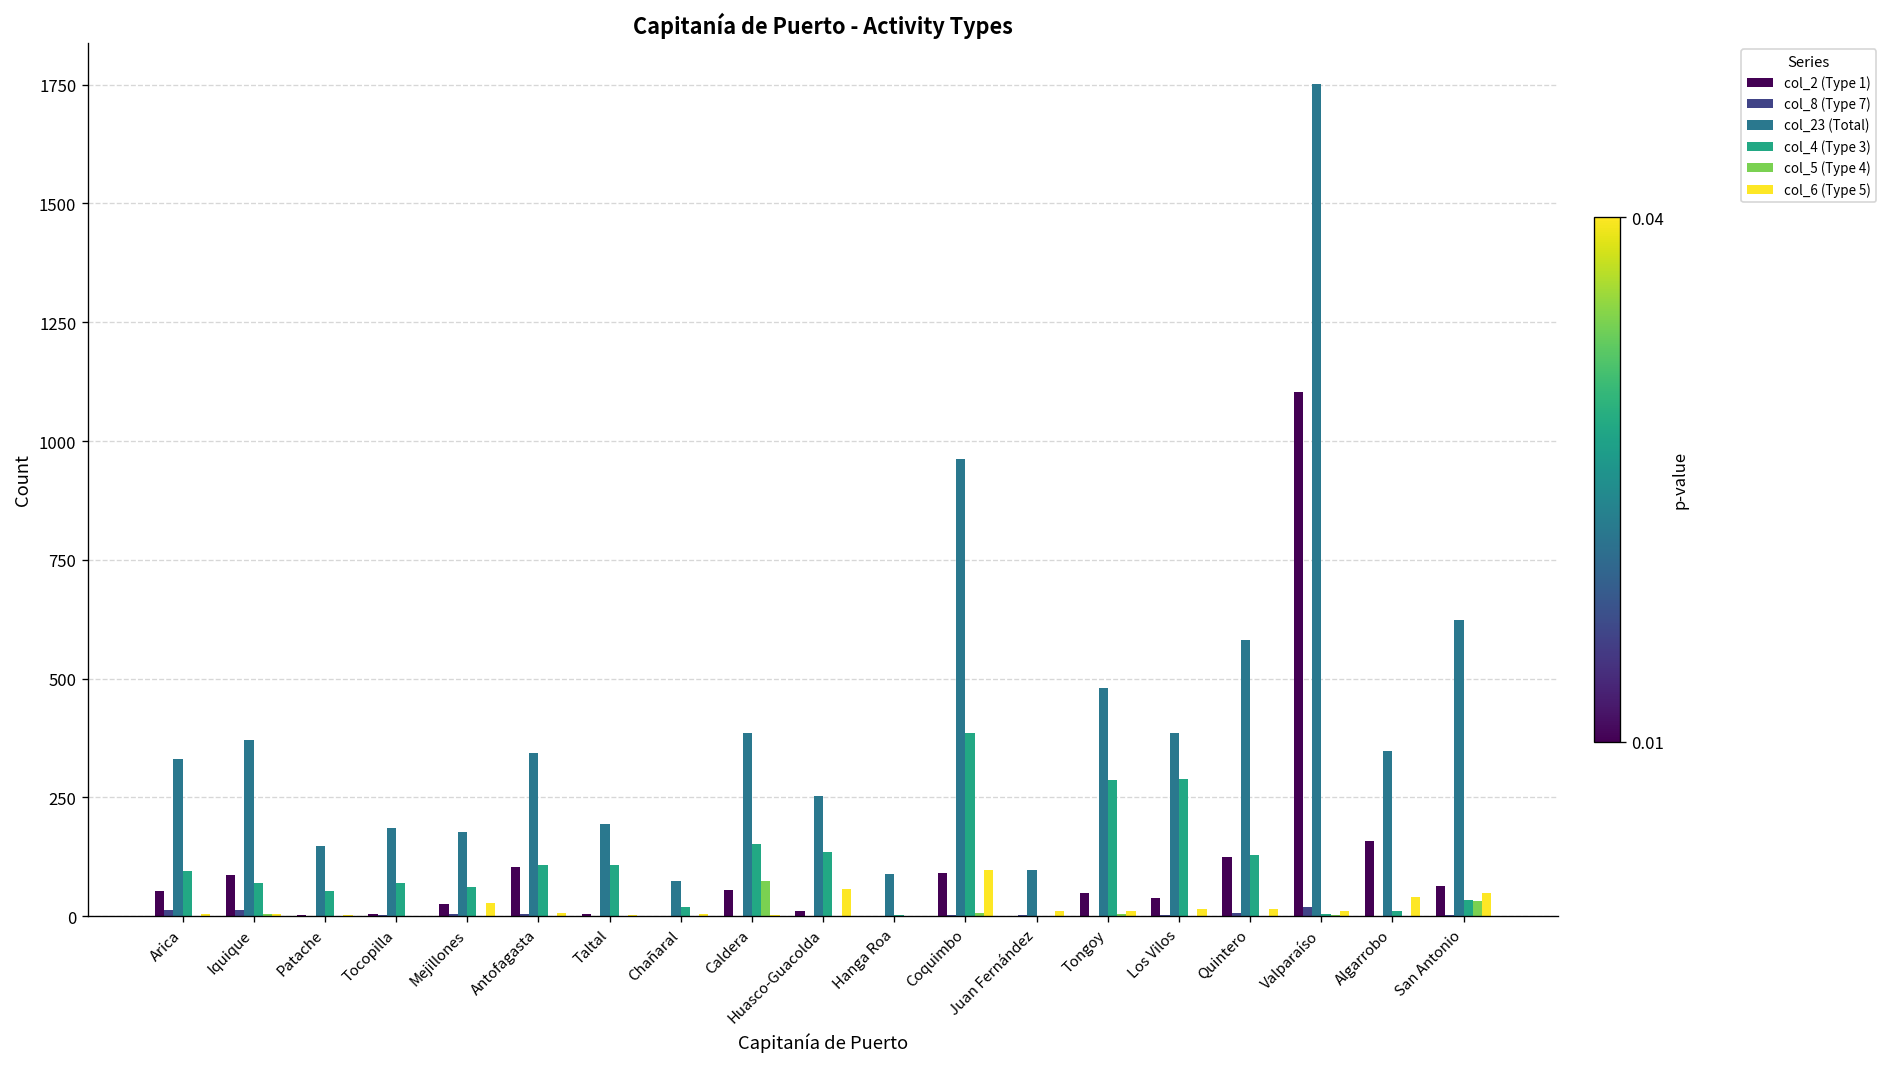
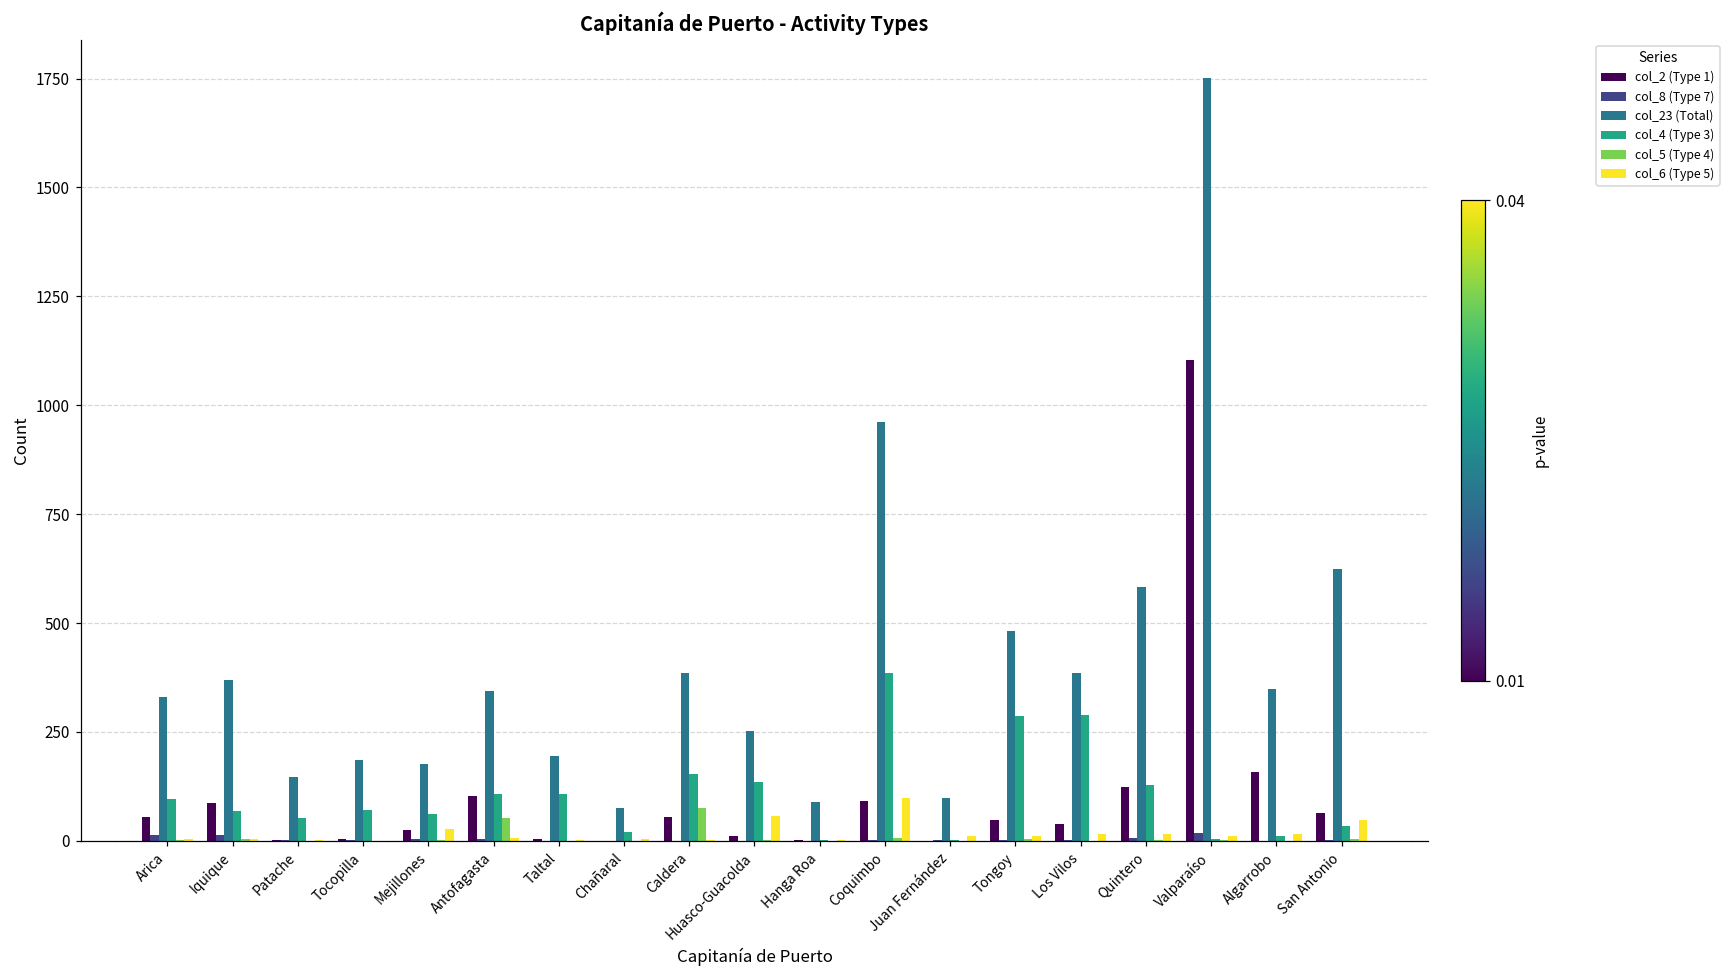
col_5 (Type 4), Antofagasta: 0 -> 50
col_6 (Type 5), Algarrobo: 40 -> 20
col_5 (Type 4), San Antonio: 30 -> 10
